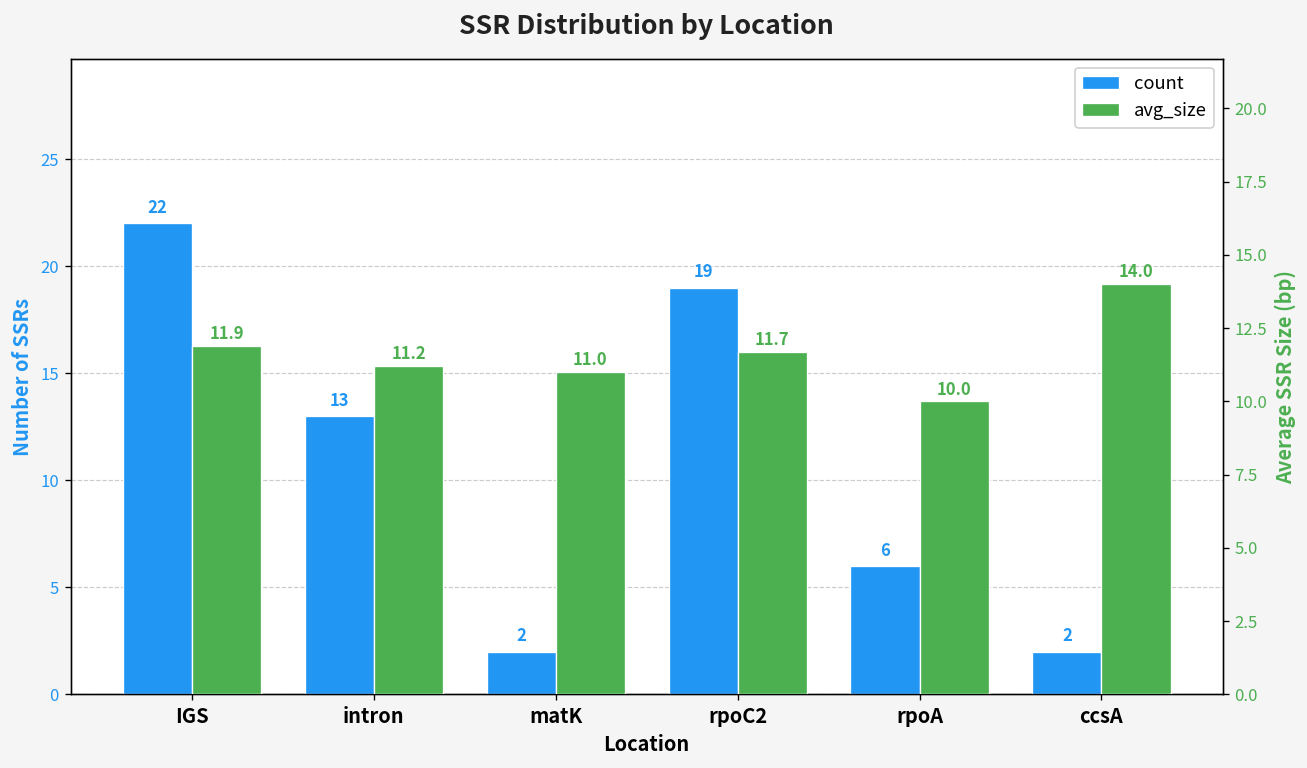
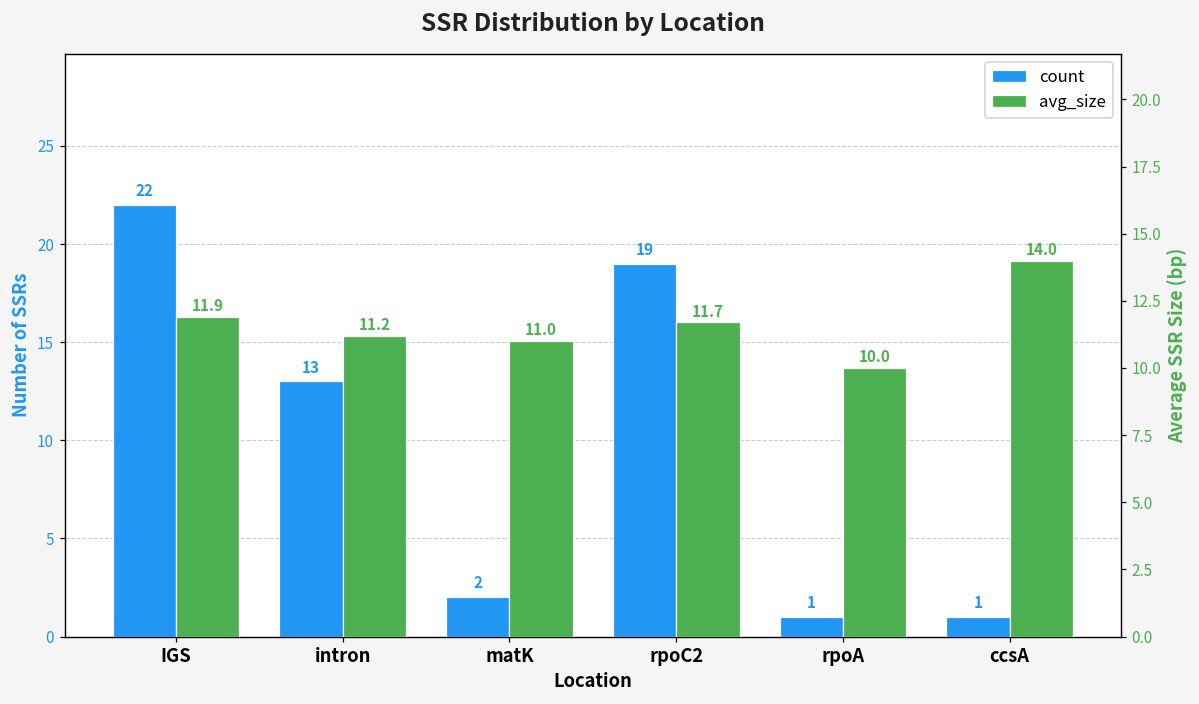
count, rpoA: 6 -> 1
count, ccsA: 2 -> 1
